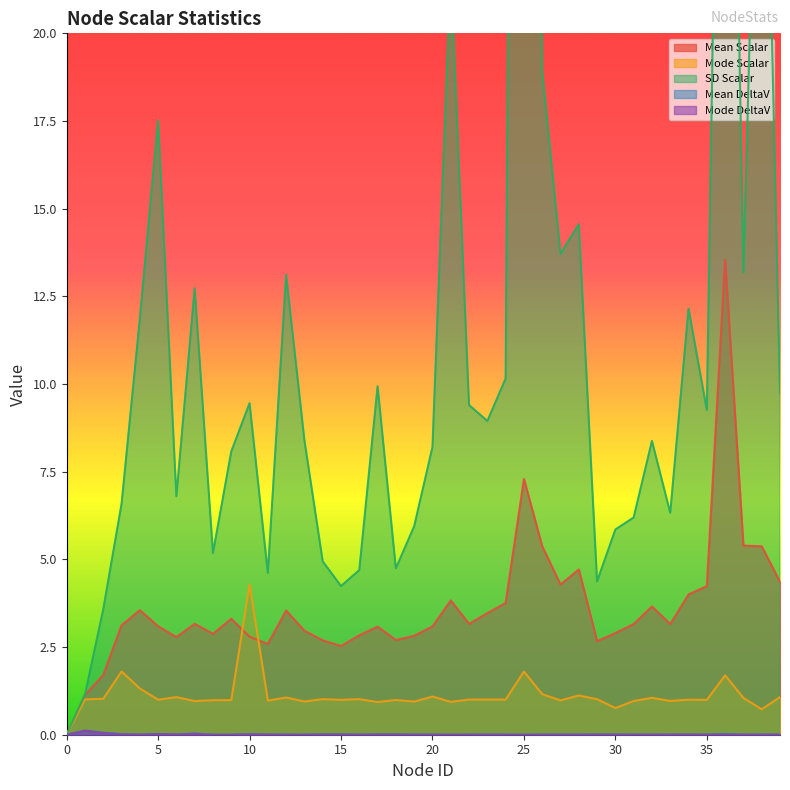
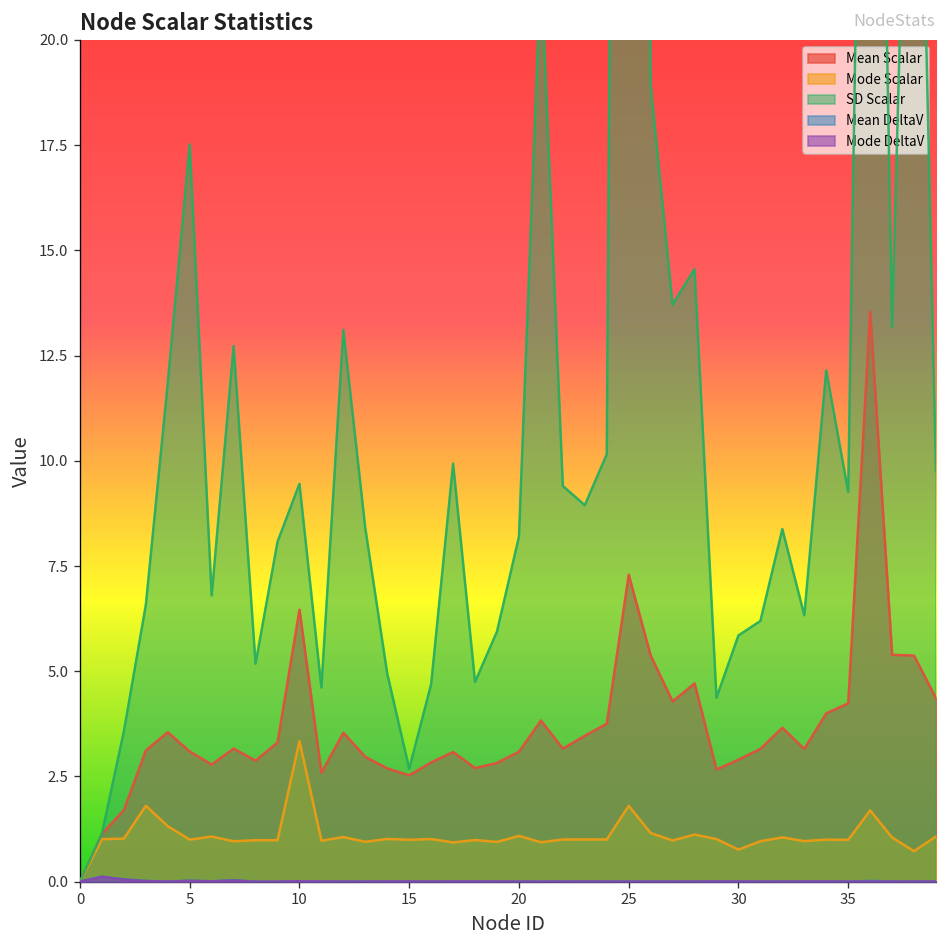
Mean Scalar, 10: 2.8 -> 6.5
Mode Scalar, 10: 4.3 -> 3.3
SD Scalar, 15: 4.2 -> 2.7
